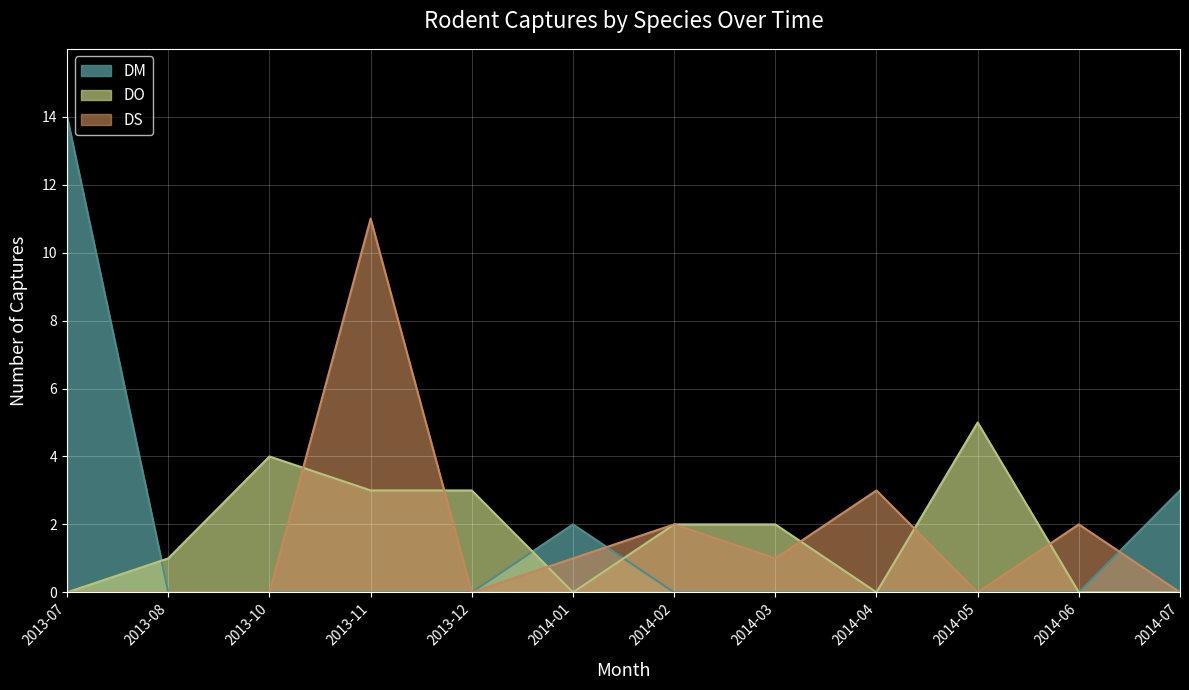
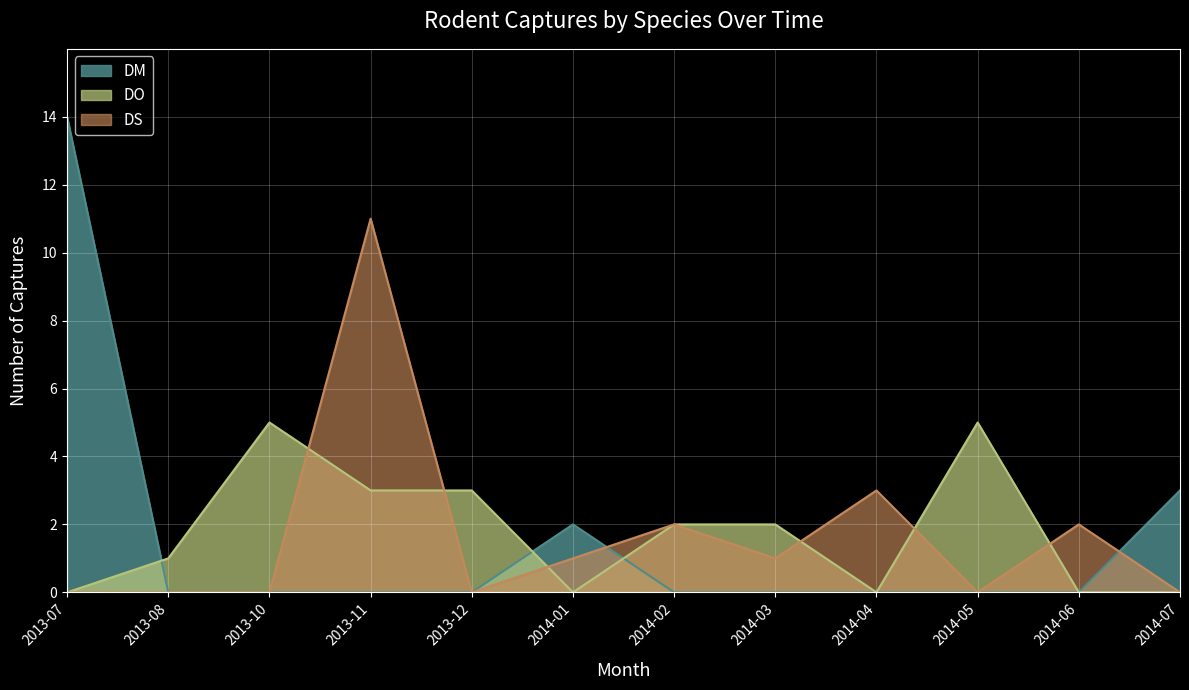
DO, 2013-10: 4 -> 5
